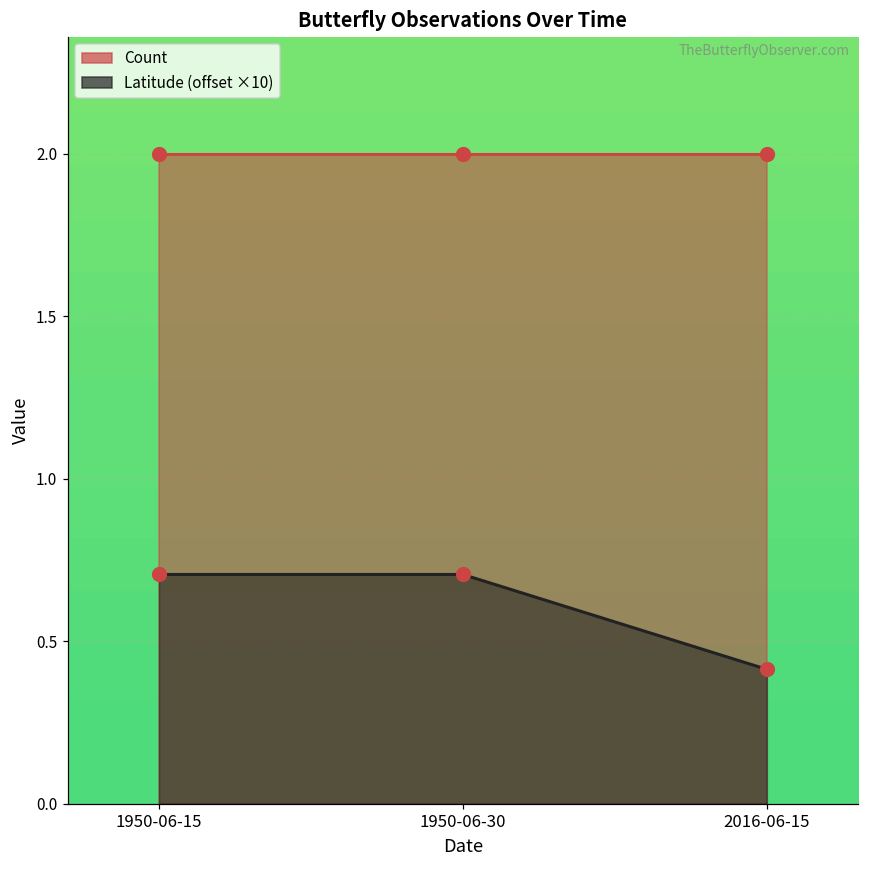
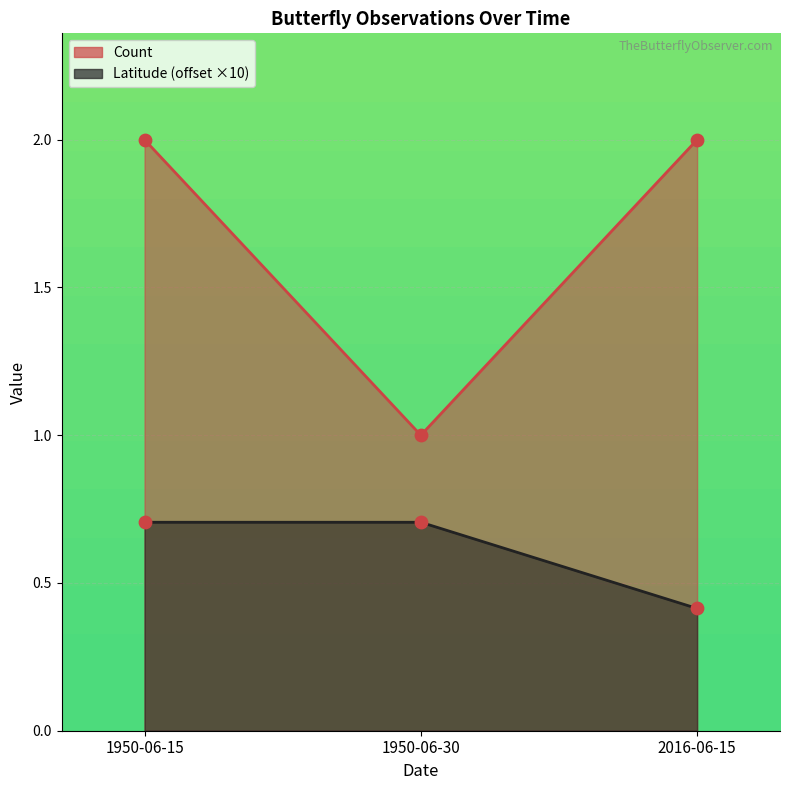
Count, 1950-06-30: 2 -> 1
